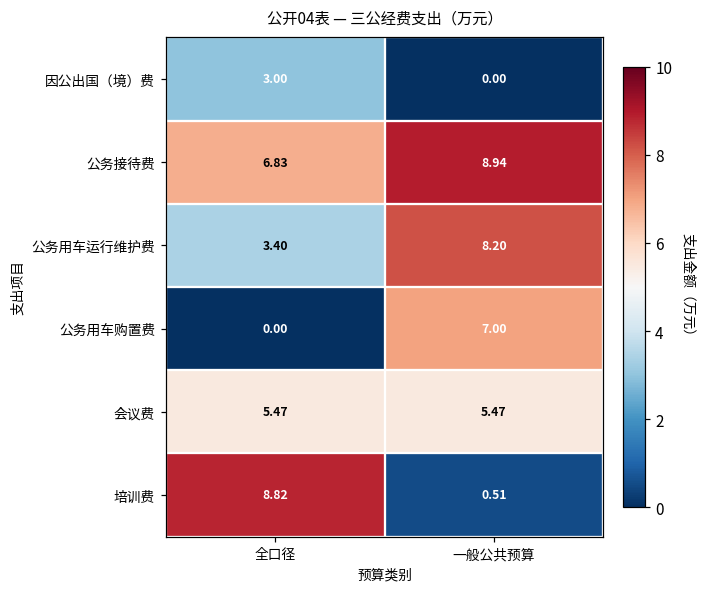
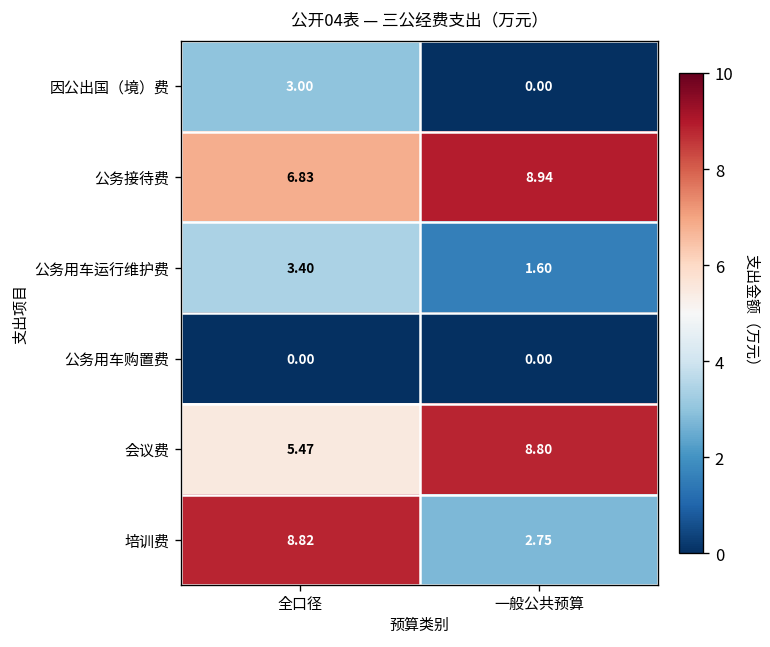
公务用车运行维护费, 一般公共预算: 8.20 -> 1.60
公务用车购置费, 一般公共预算: 7.00 -> 0.00
会议费, 一般公共预算: 5.47 -> 8.80
培训费, 一般公共预算: 0.51 -> 2.75
